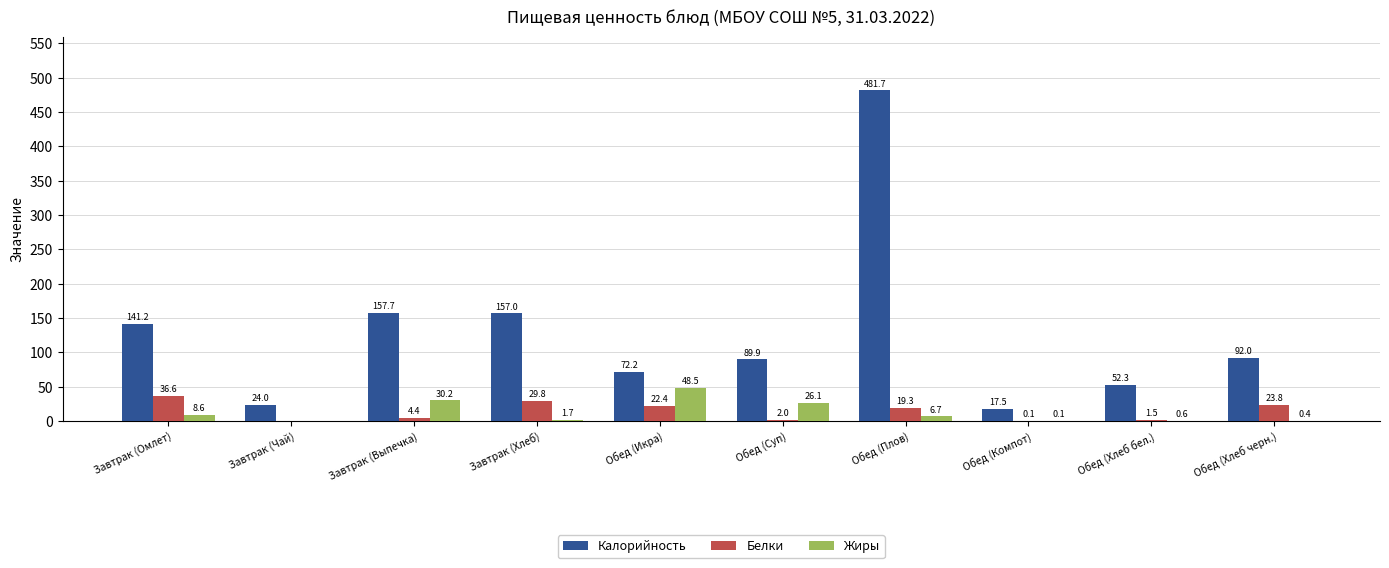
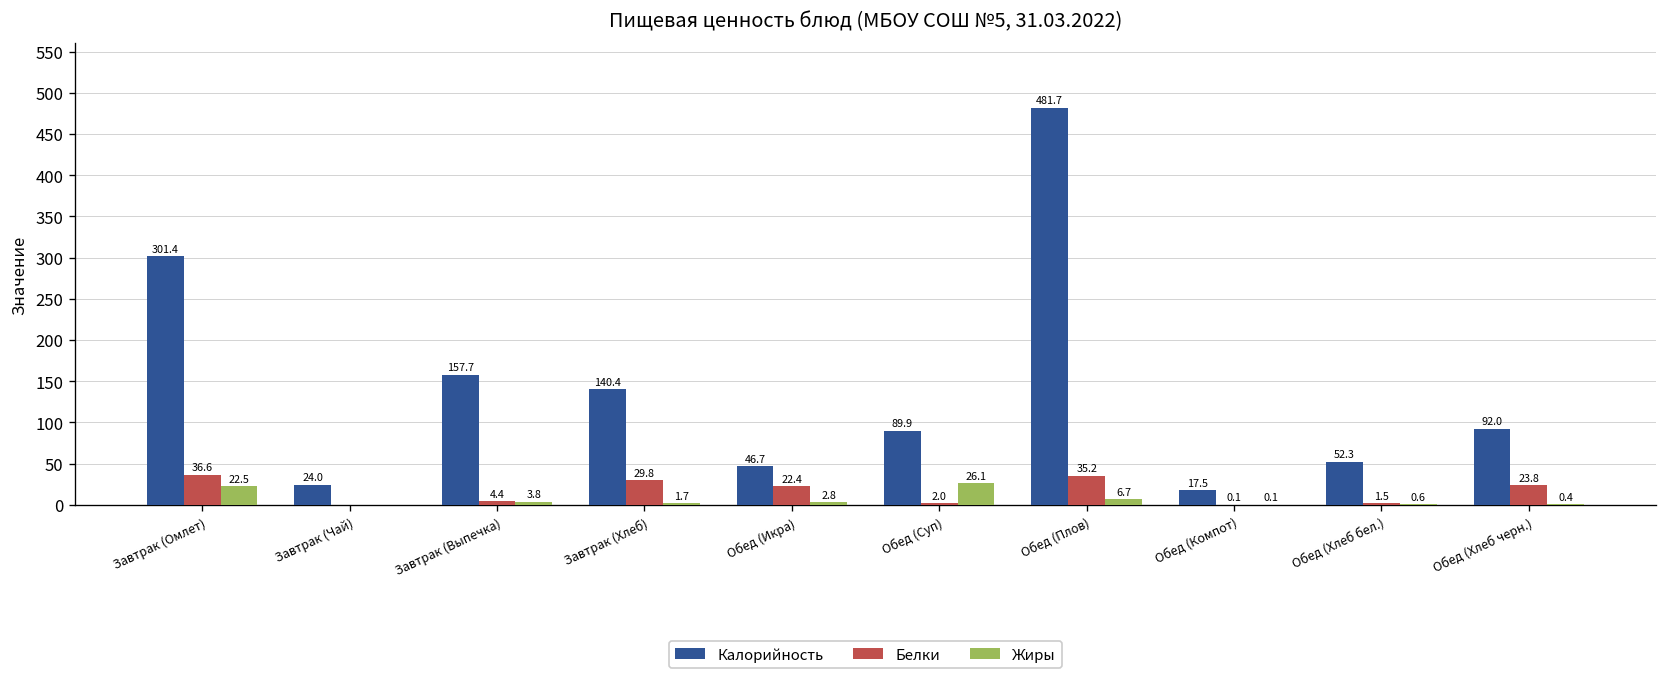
Калорийность, Завтрак (Омлет): 141.2 -> 301.4
Жиры, Завтрак (Омлет): 8.6 -> 22.5
Жиры, Завтрак (Выпечка): 30.2 -> 3.8
Калорийность, Завтрак (Хлеб): 157.0 -> 140.4
Калорийность, Обед (Икра): 72.2 -> 46.7
Жиры, Обед (Икра): 48.5 -> 2.8
Белки, Обед (Плов): 19.3 -> 35.2
